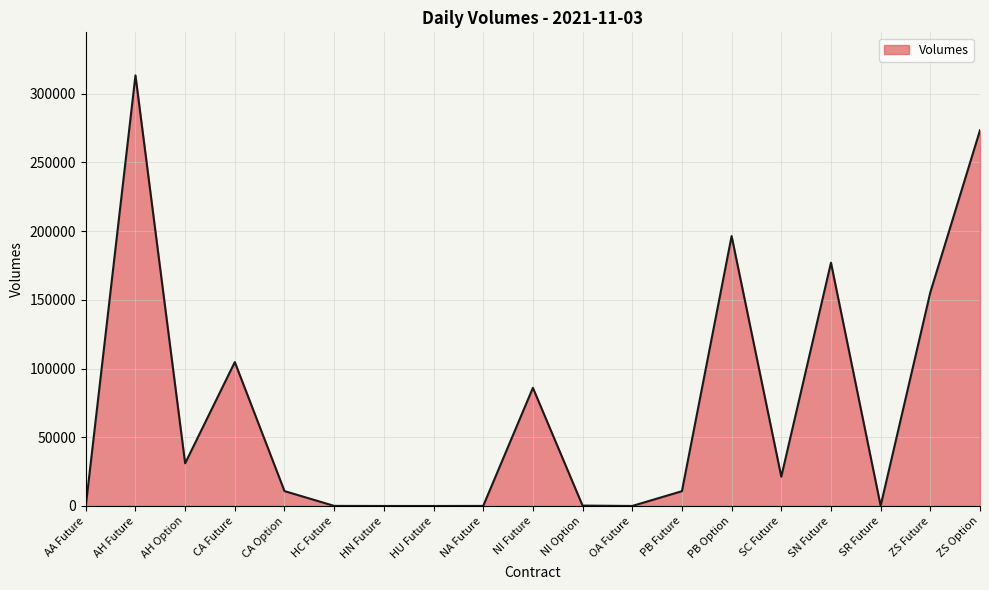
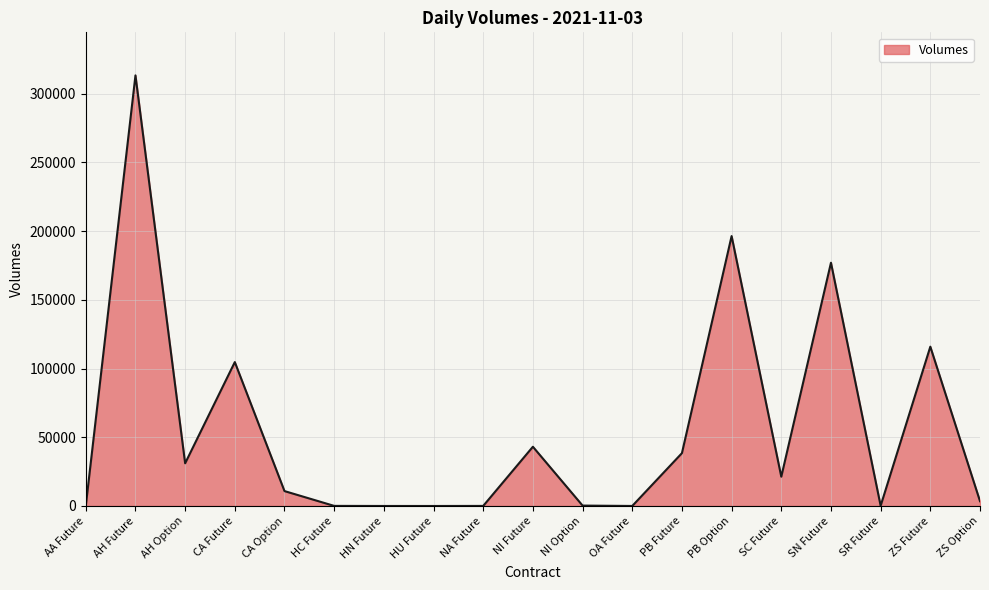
NI Future: 86000 -> 43000
PB Future: 11000 -> 38000
ZS Future: 155000 -> 116000
ZS Option: 273000 -> 3000
